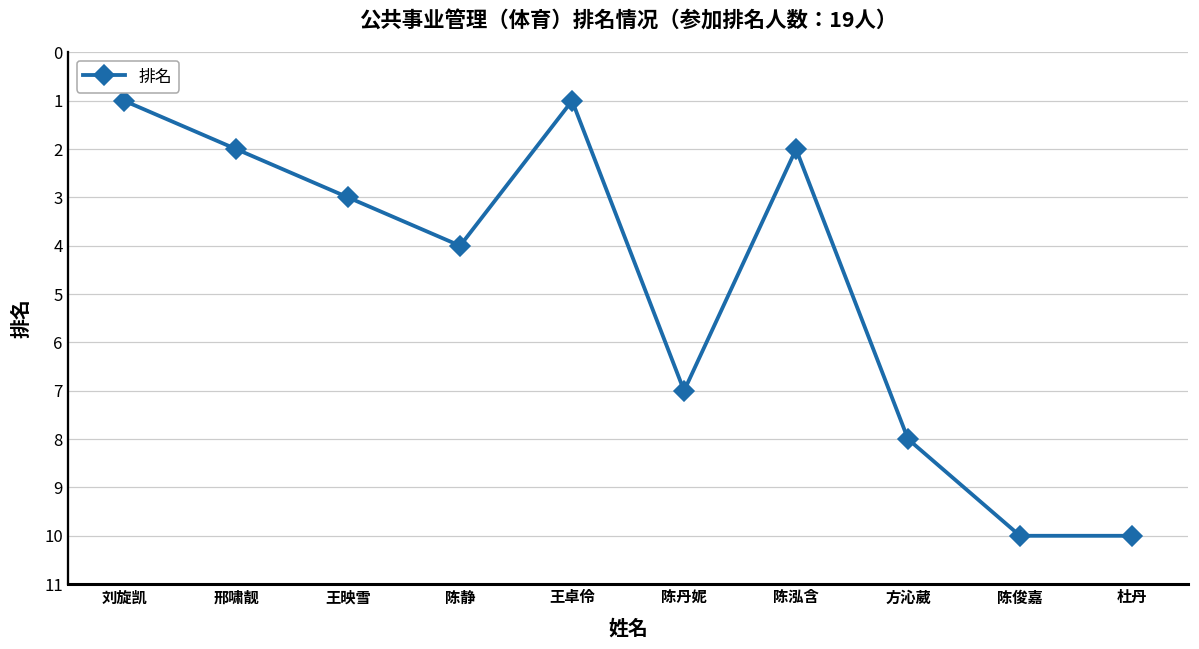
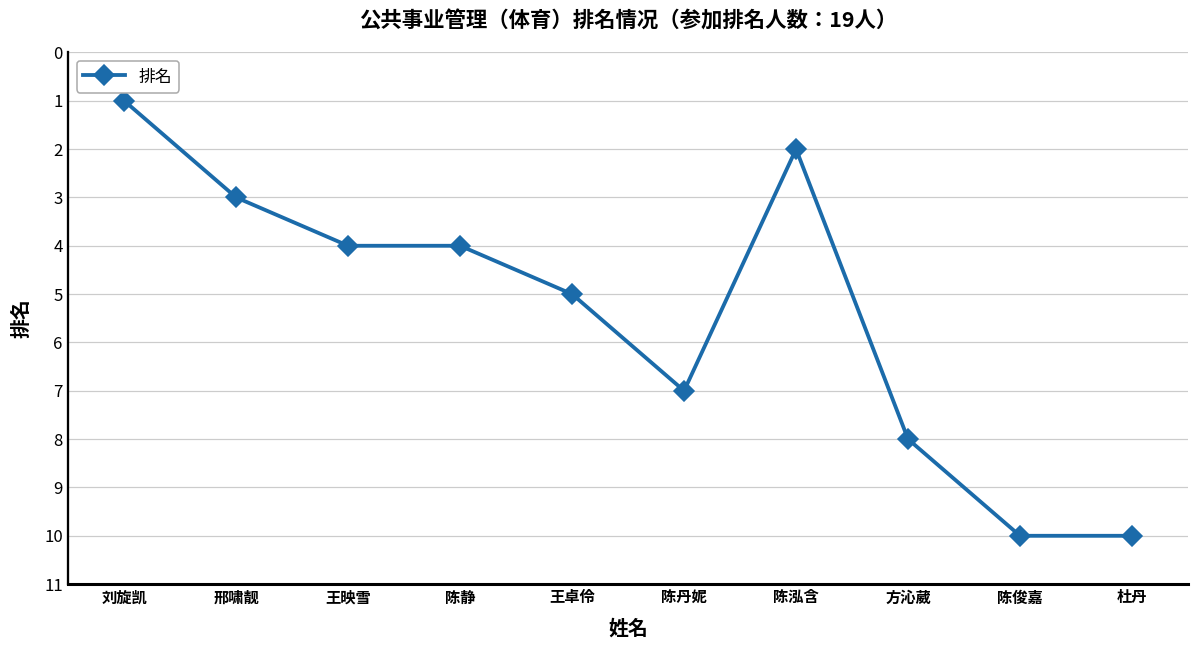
邢啸靓: 2 -> 3
王映雪: 3 -> 4
王卓伶: 1 -> 5
